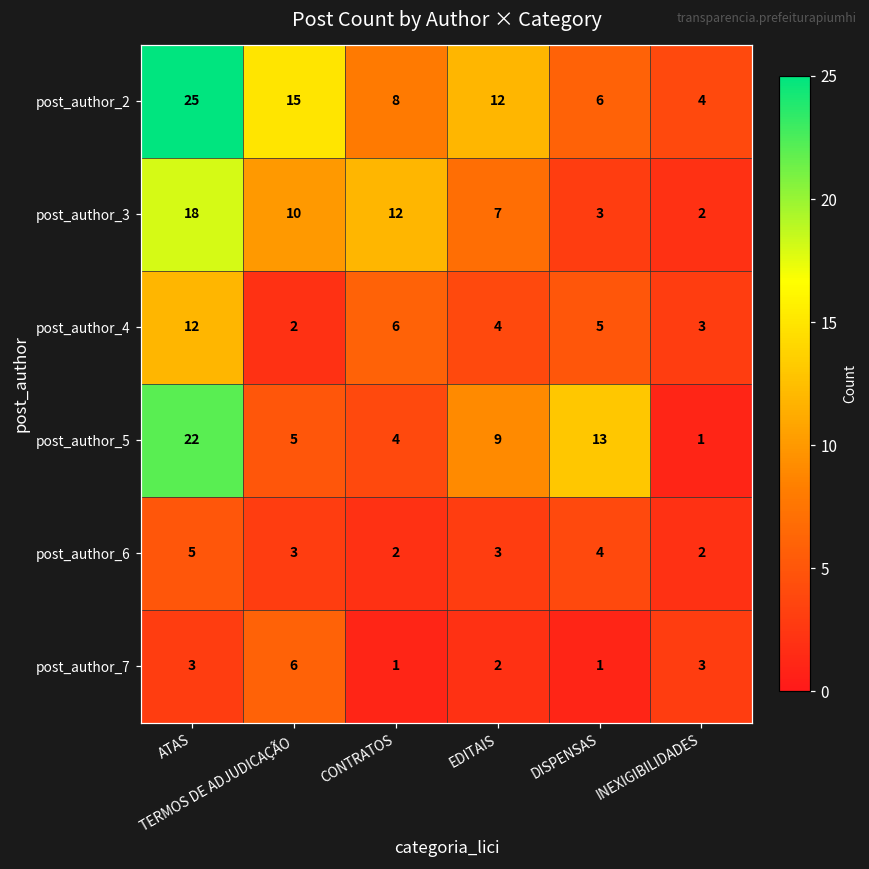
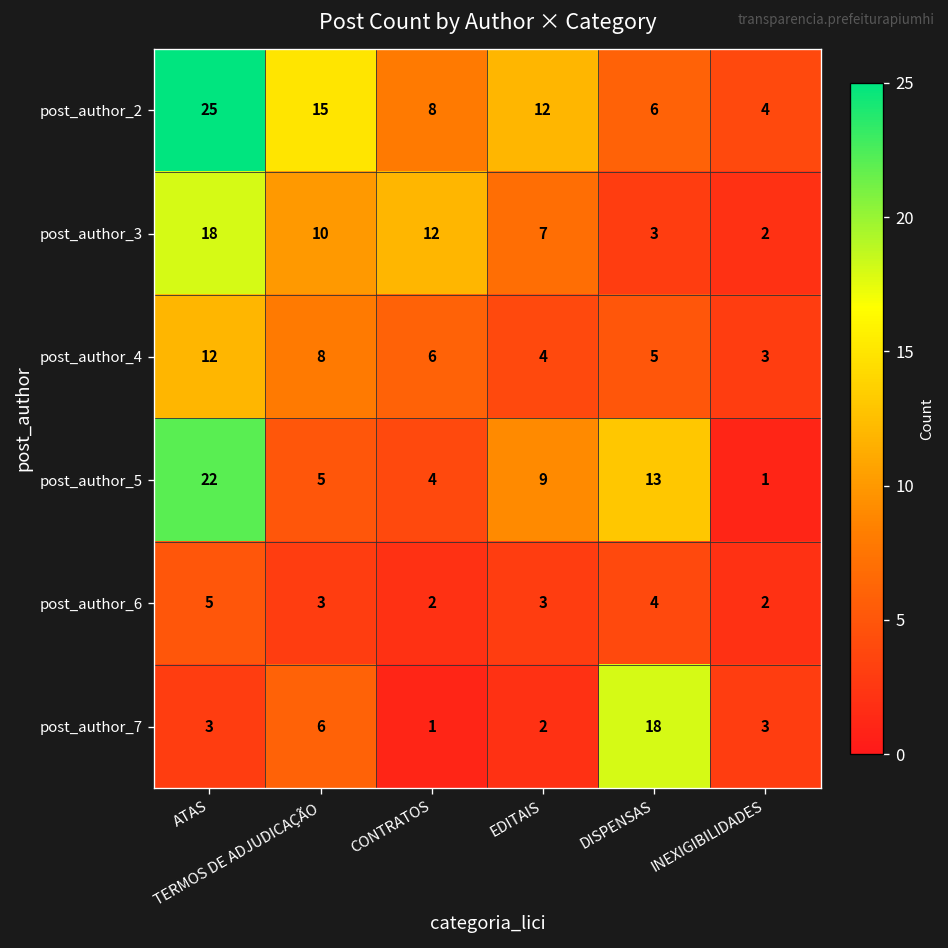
post_author_4, TERMOS DE ADJUDICAÇÃO: 2 -> 8
post_author_7, DISPENSAS: 1 -> 18
